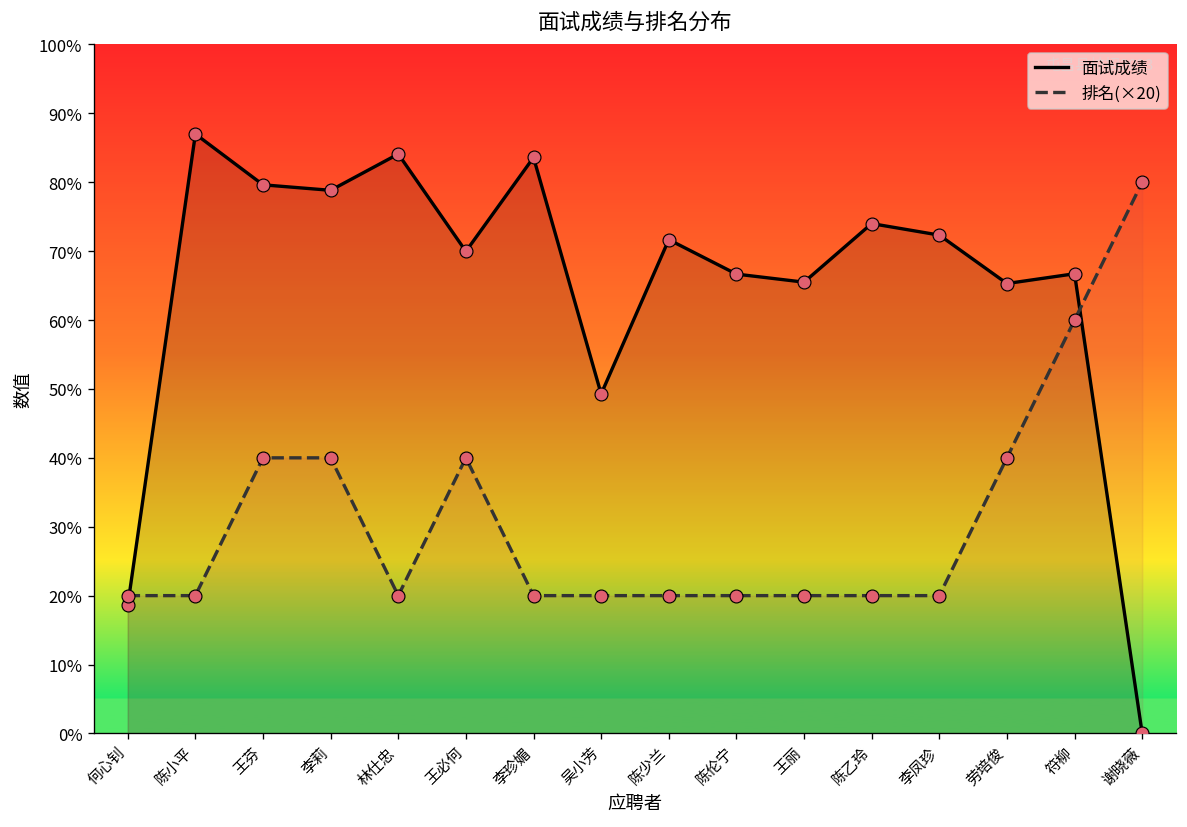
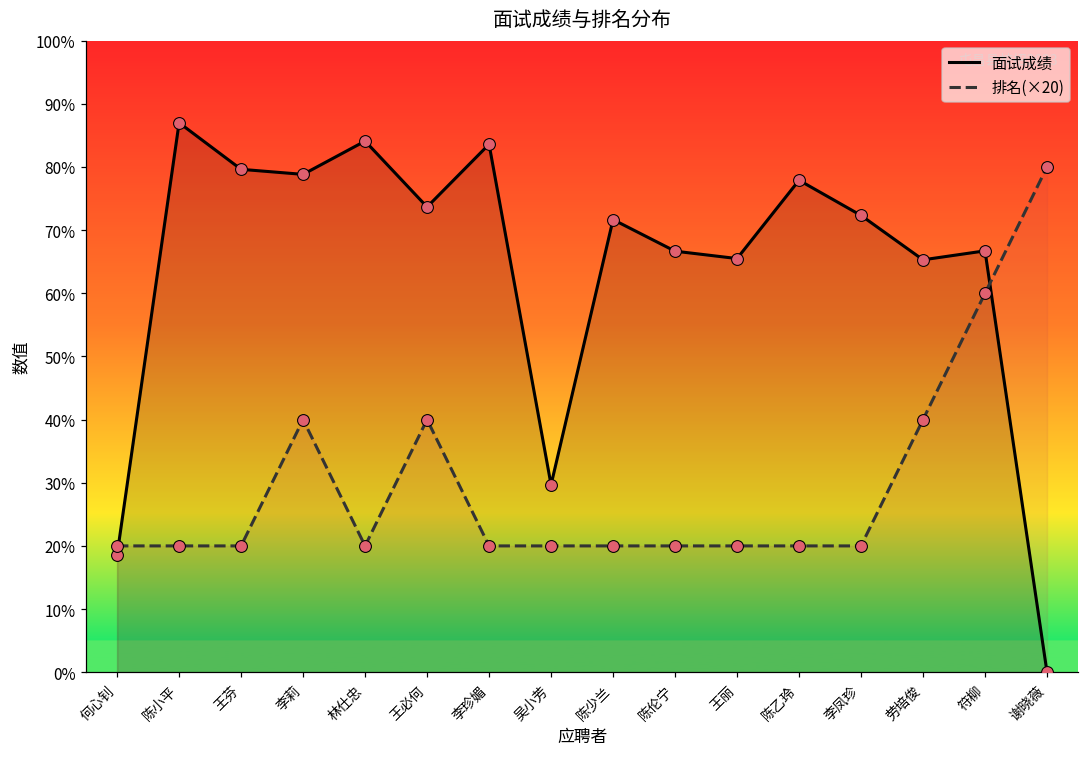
排名(×20), 王芬: 40% -> 20%
面试成绩, 王必何: 70% -> 74%
面试成绩, 吴小芳: 49% -> 30%
面试成绩, 陈乙玲: 74% -> 78%
